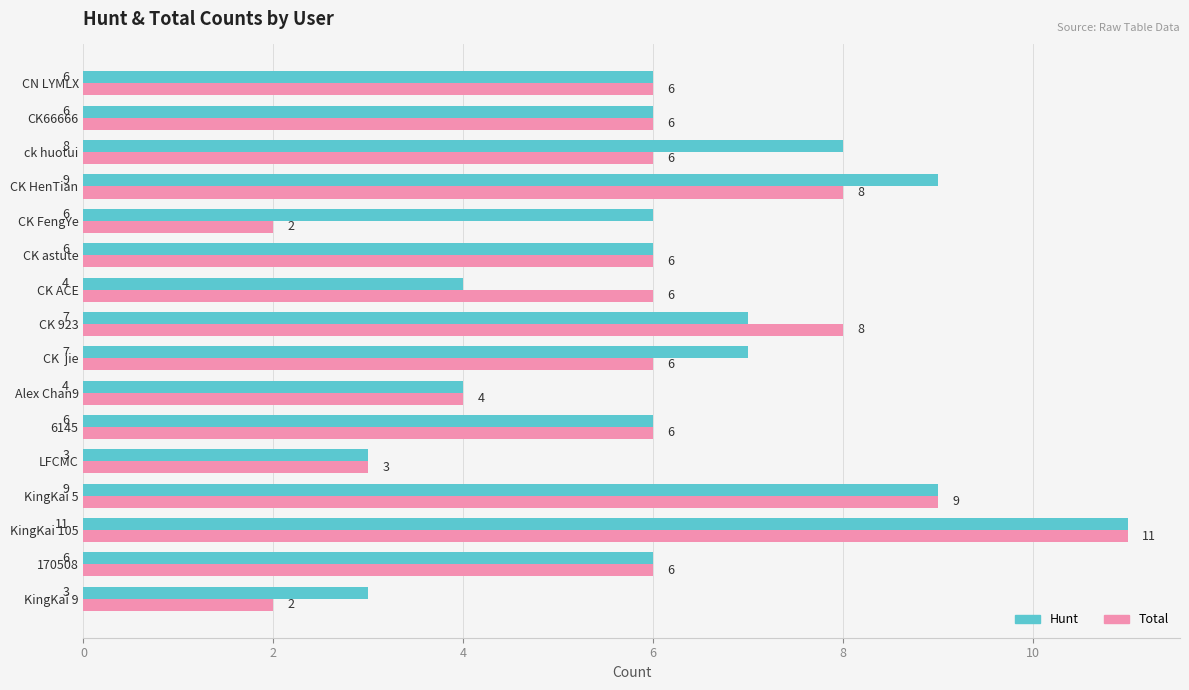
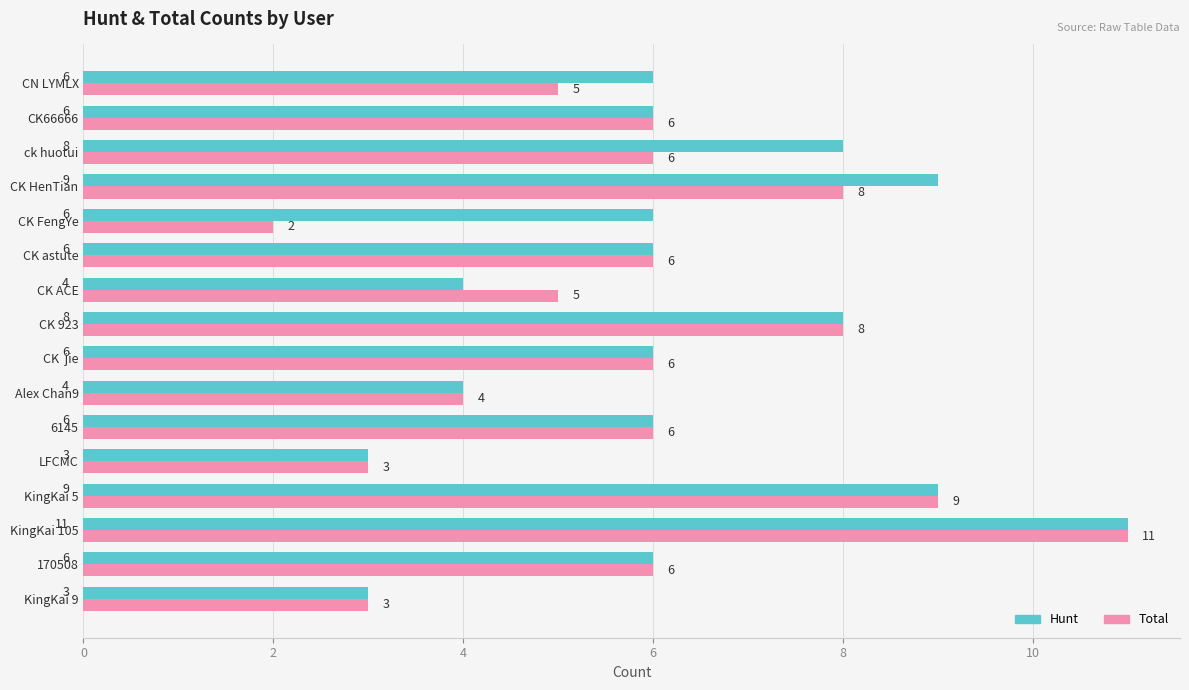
Total, CN LYMLX: 6 -> 5
Total, CK ACE: 6 -> 5
Hunt, CK 923: 7 -> 8
Hunt, CK jie: 7 -> 6
Total, KingKai 9: 2 -> 3
